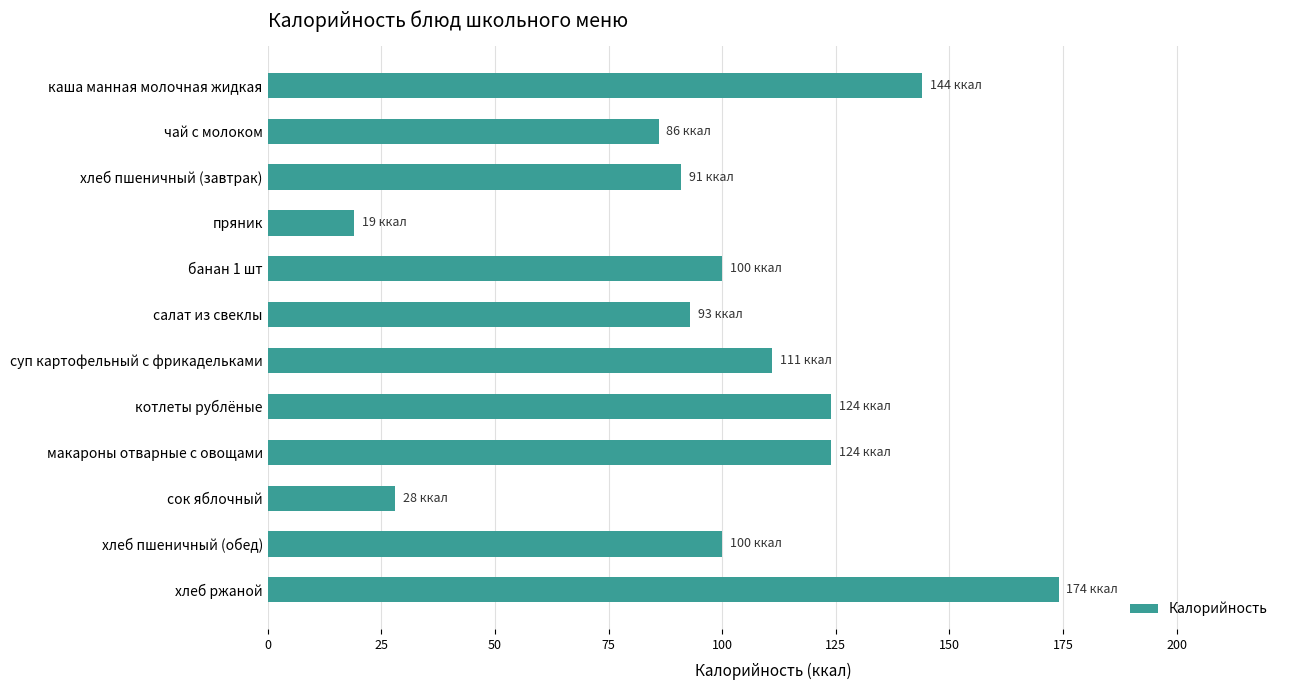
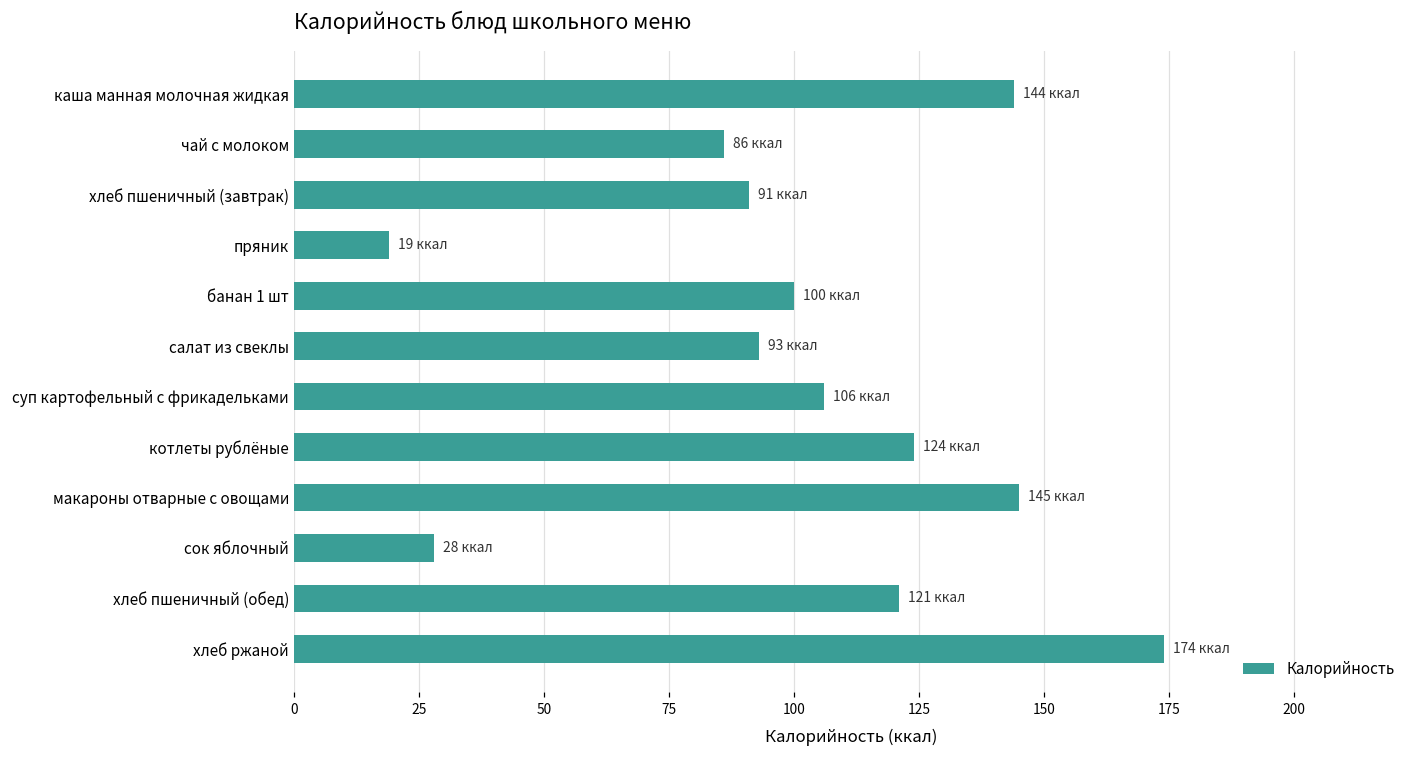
суп картофельный с фрикадельками: 111 -> 106
макароны отварные с овощами: 124 -> 145
хлеб пшеничный (обед): 100 -> 121
